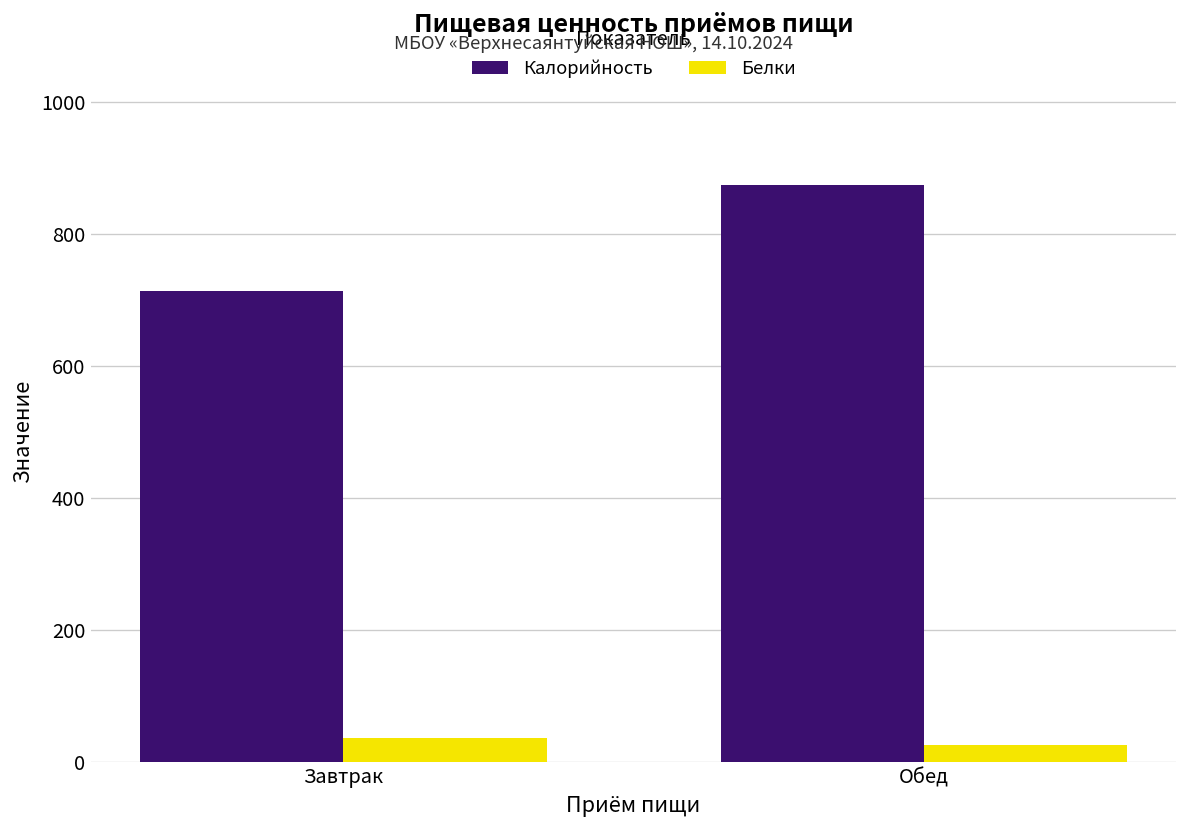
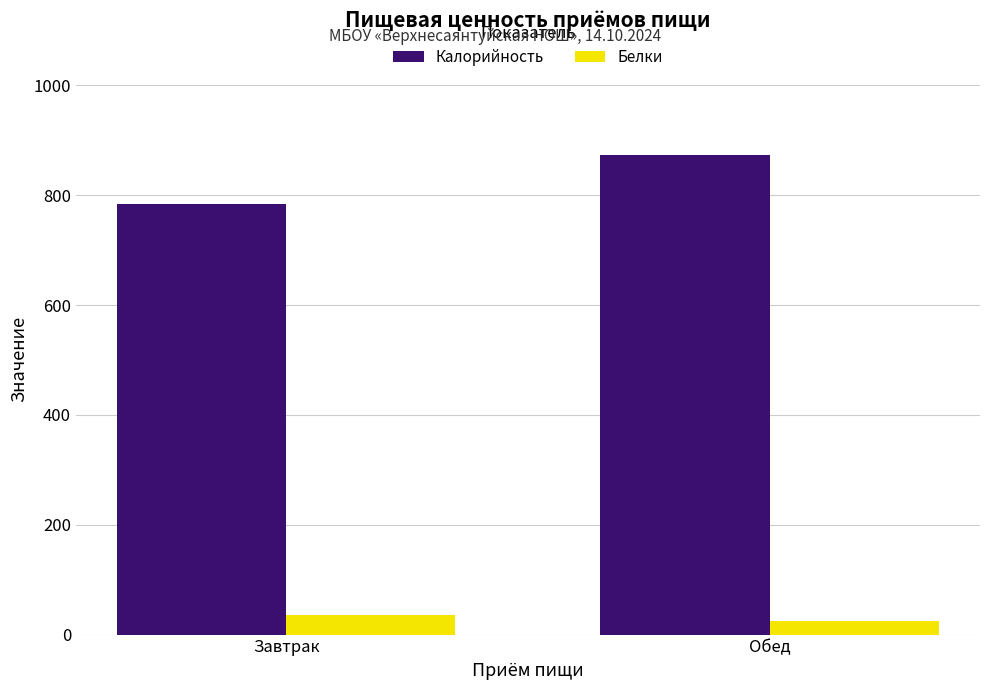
Калорийность, Завтрак: 710 -> 780
